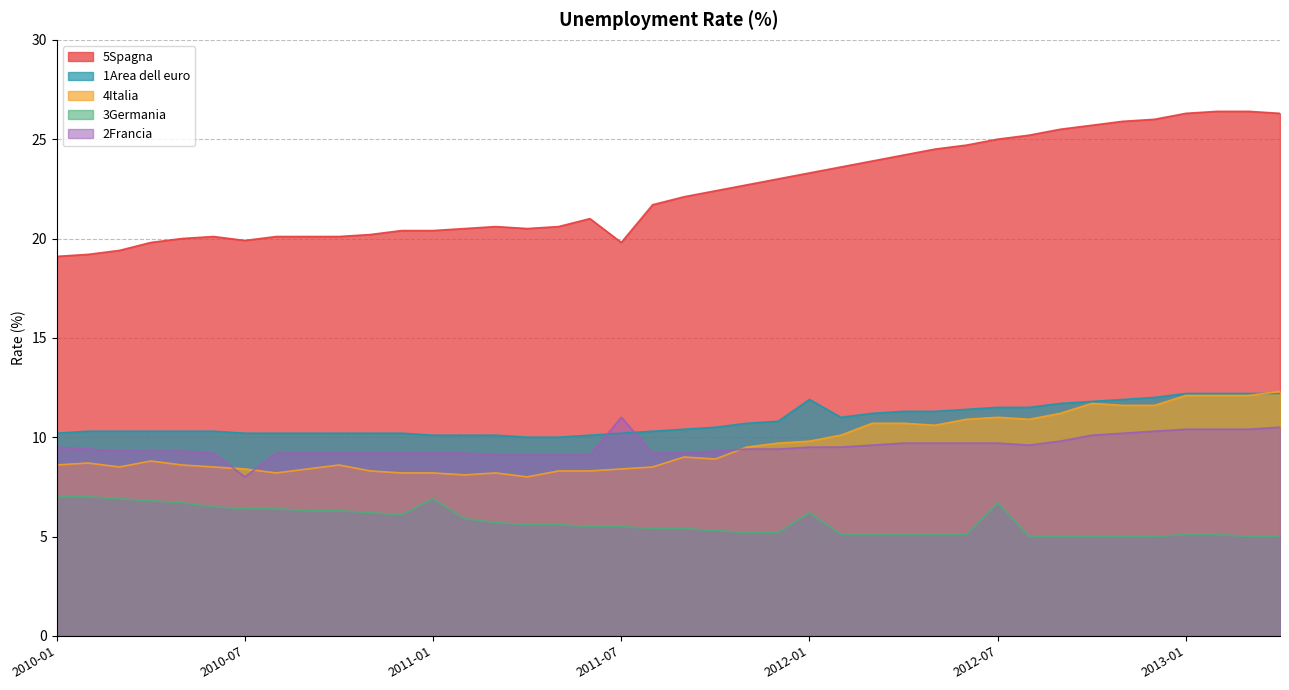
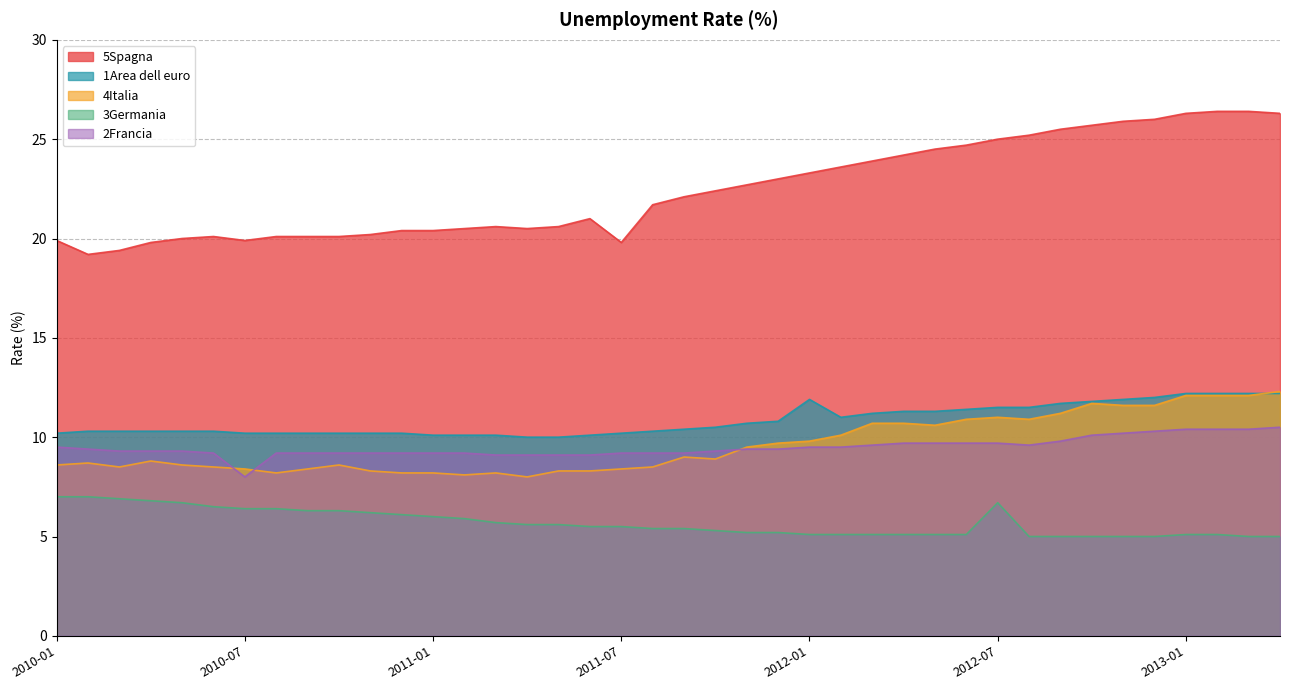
5Spagna, 2010-01: 19.1 -> 19.9
3Germania, 2011-01: 6.9 -> 6.0
2Francia, 2011-07: 11.0 -> 9.2
3Germania, 2012-01: 6.2 -> 5.1
